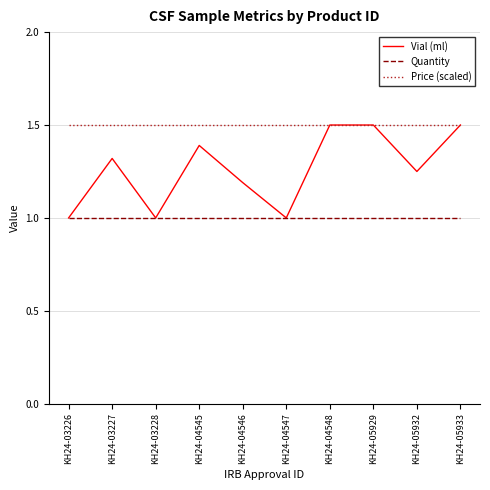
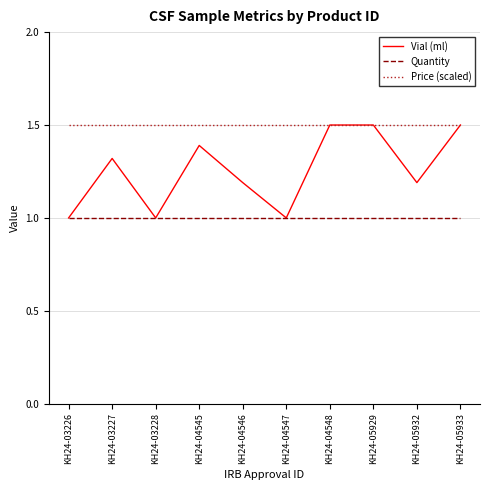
Vial (ml), KH24-05932: 1.25 -> 1.19
